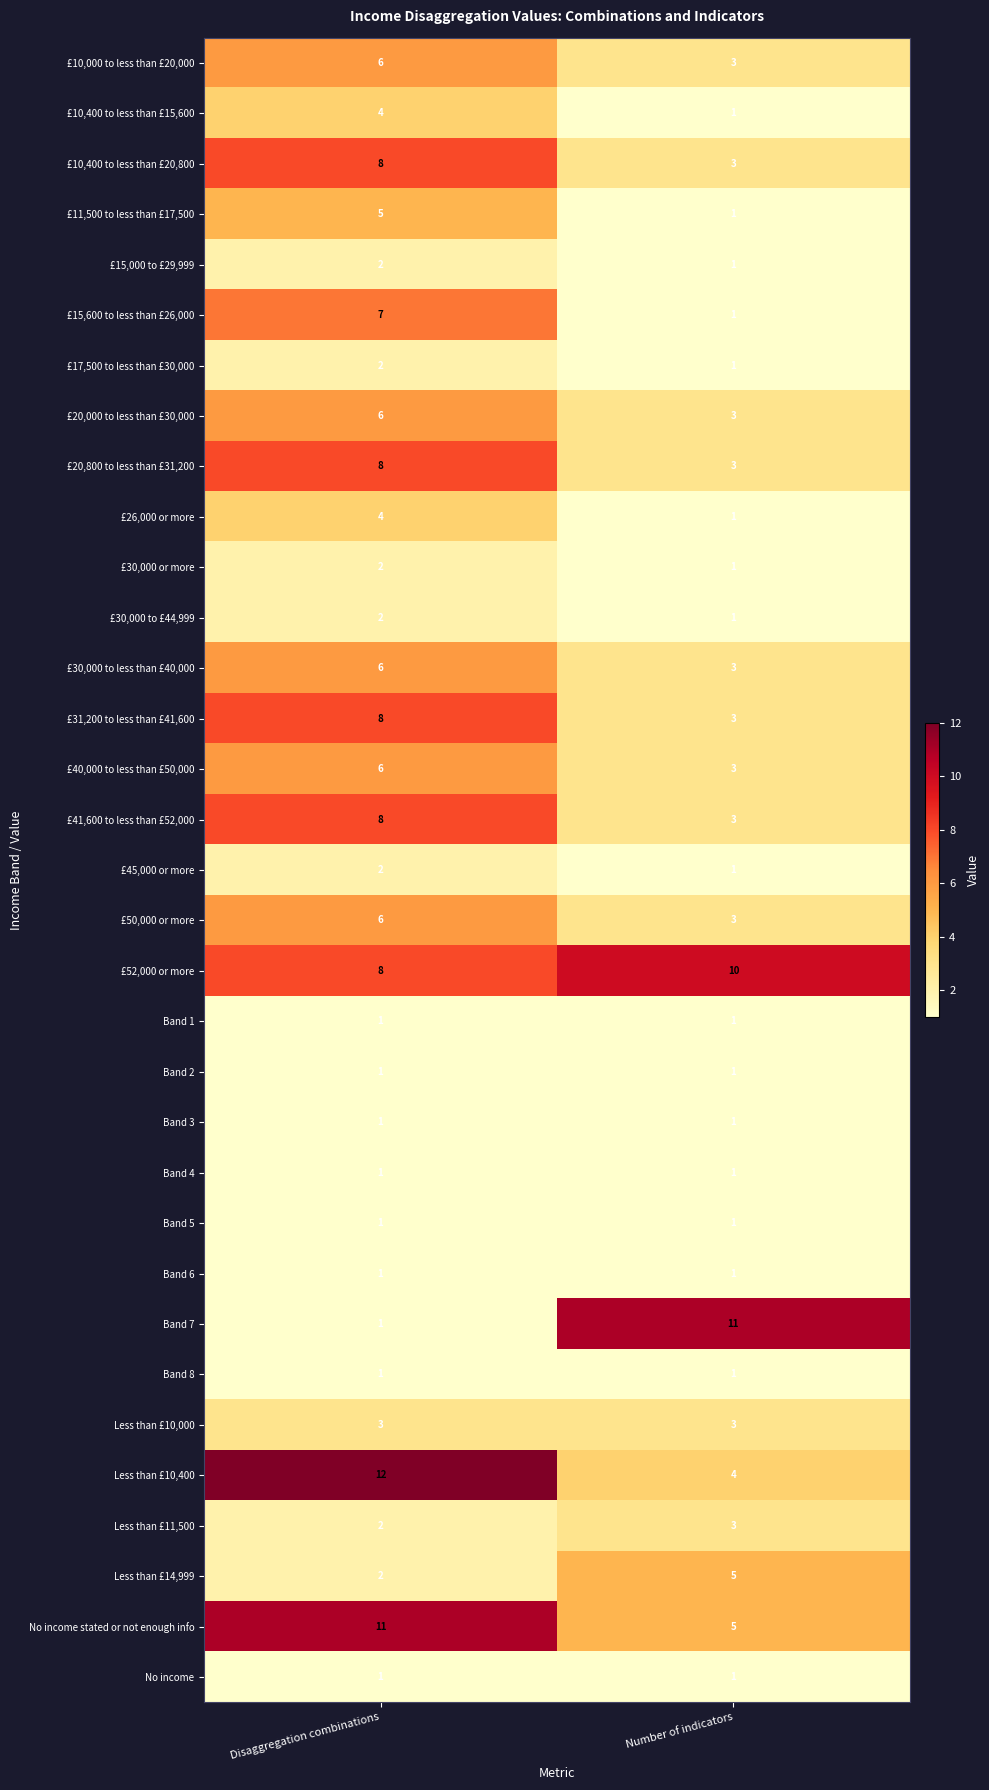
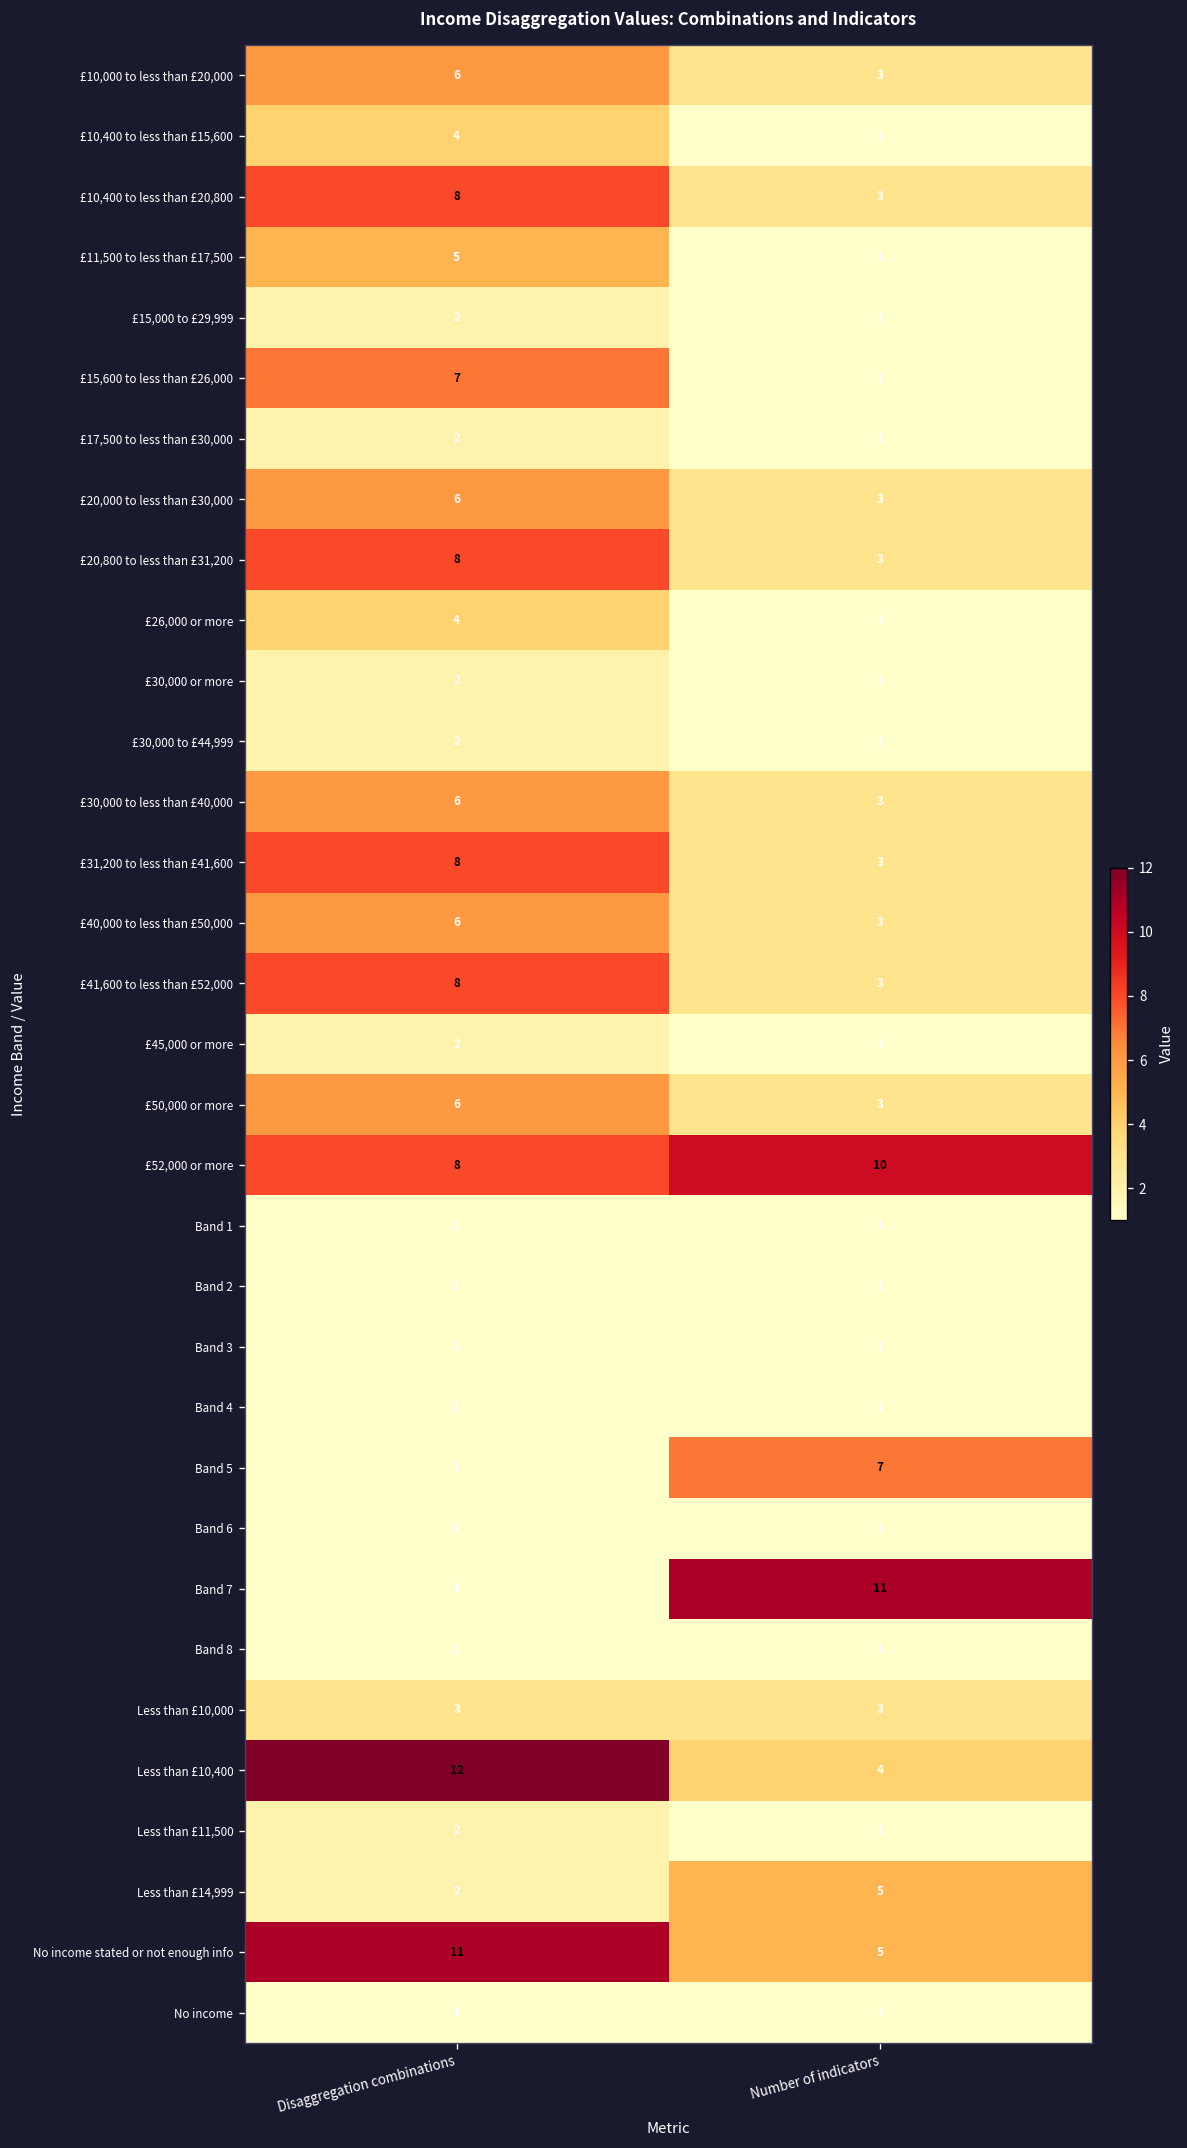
Band 5, Number of indicators: 1 -> 7
Less than £11,500, Number of indicators: 3 -> 1
